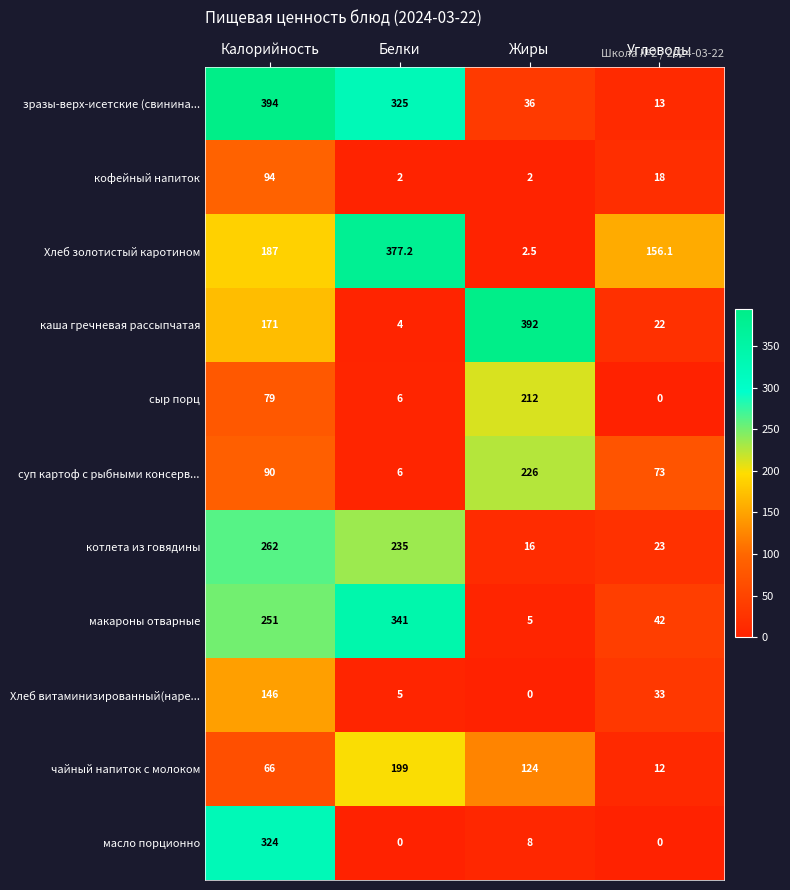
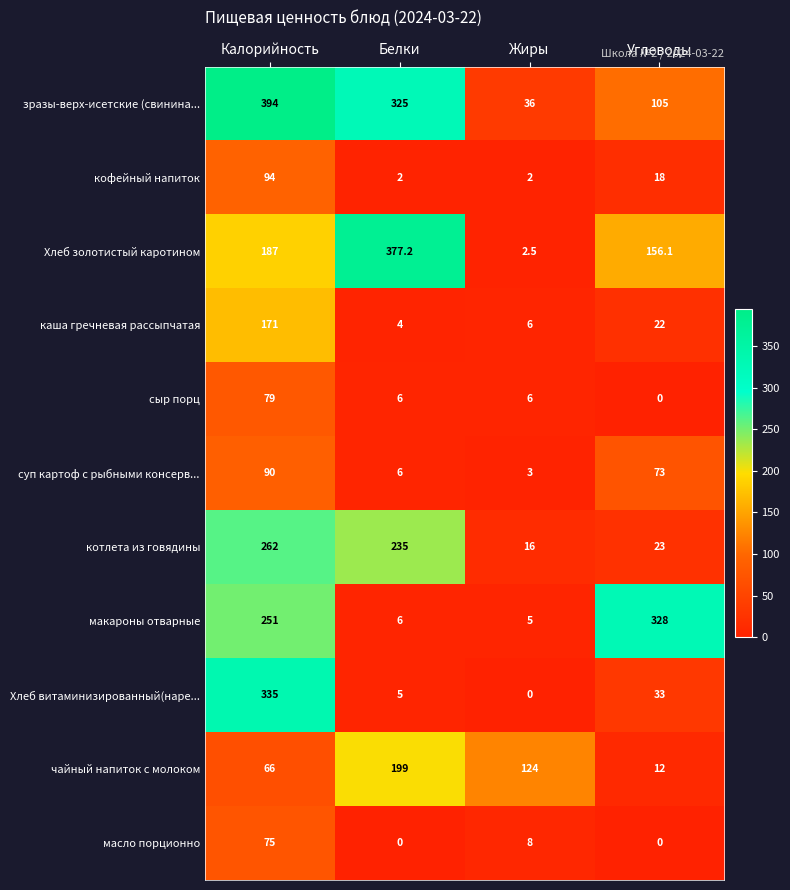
зразы-верх-исетские (свинина..., Углеводы: 13 -> 105
каша гречневая рассыпчатая, Жиры: 392 -> 6
сыр порц, Жиры: 212 -> 6
суп картоф с рыбными консерв..., Жиры: 226 -> 3
макароны отварные, Белки: 341 -> 6
макароны отварные, Углеводы: 42 -> 328
Хлеб витаминизированный(наре..., Калорийность: 146 -> 335
масло порционно, Калорийность: 324 -> 75
